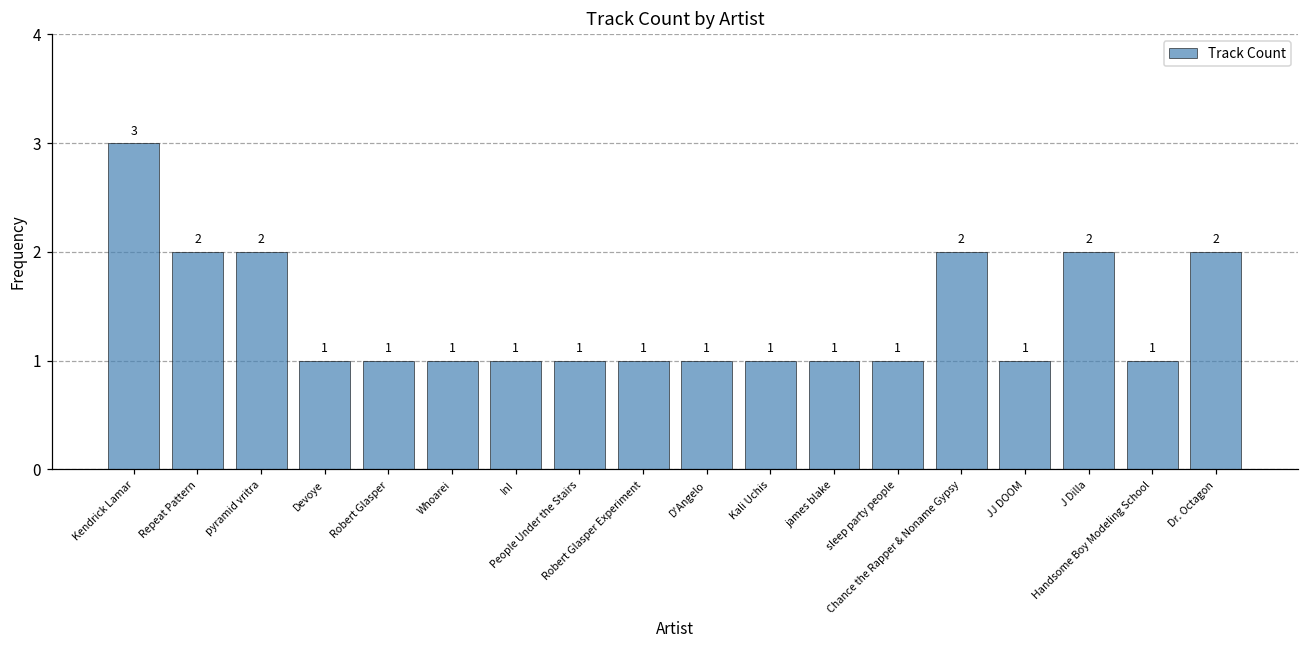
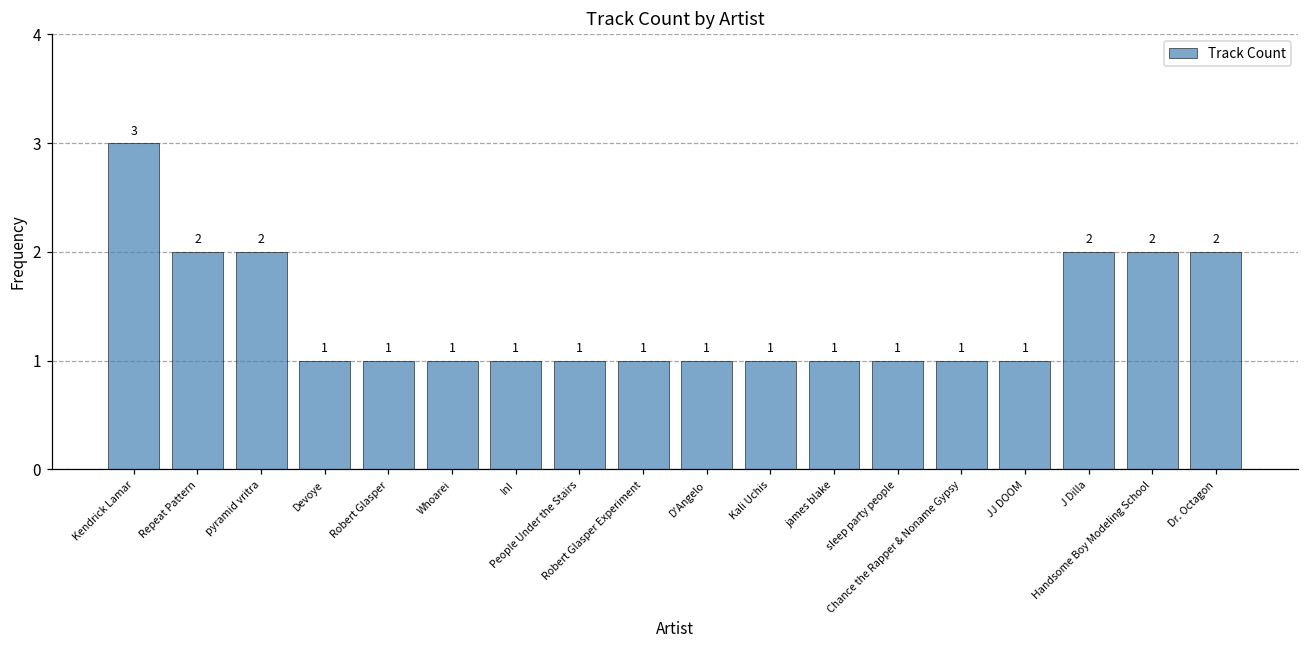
Chance the Rapper & Noname Gypsy: 2 -> 1
Handsome Boy Modeling School: 1 -> 2
